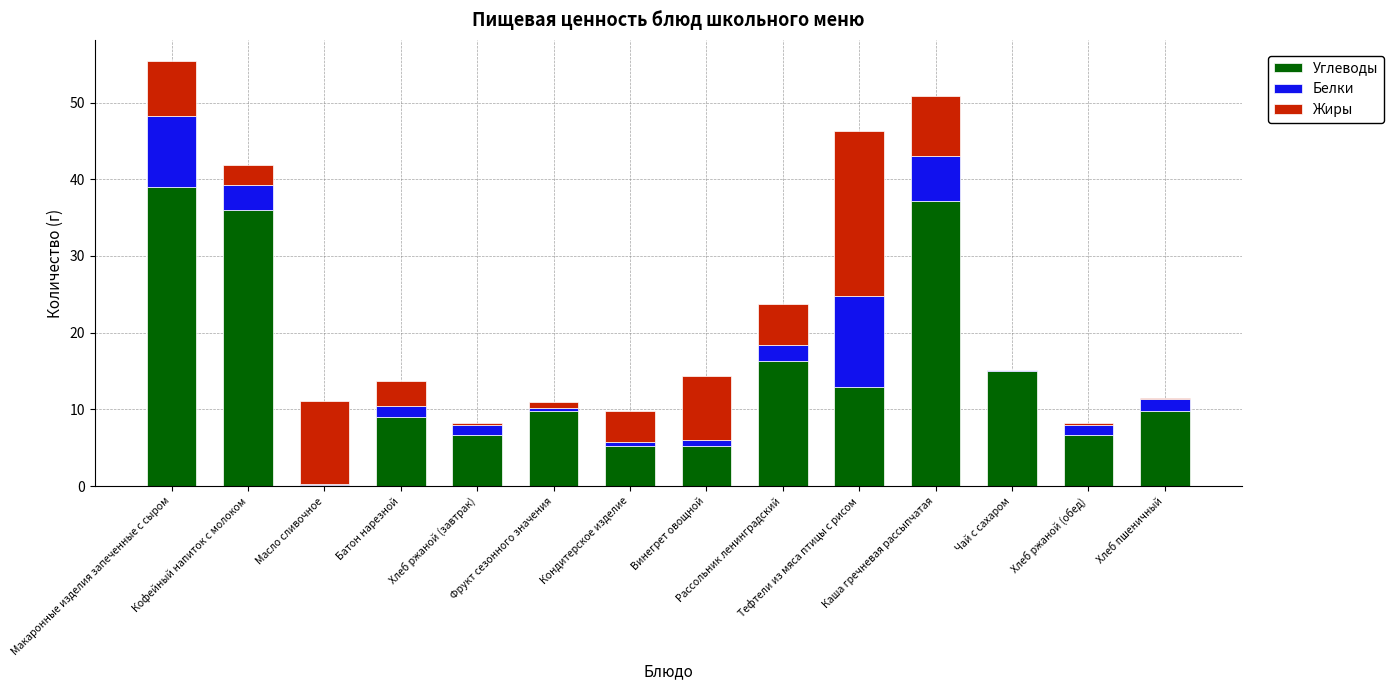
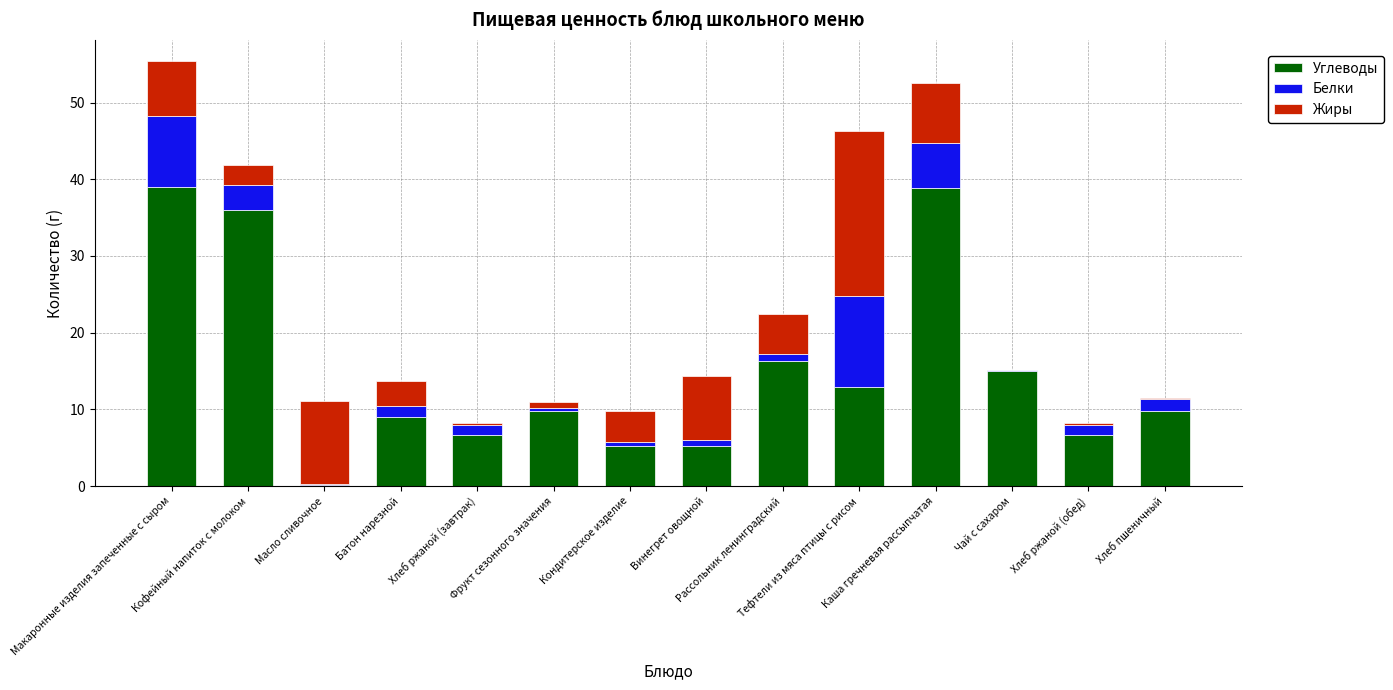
Белки, Рассольник ленинградский: 2 -> 1
Углеводы, Каша гречневая рассыпчатая: 37 -> 39
